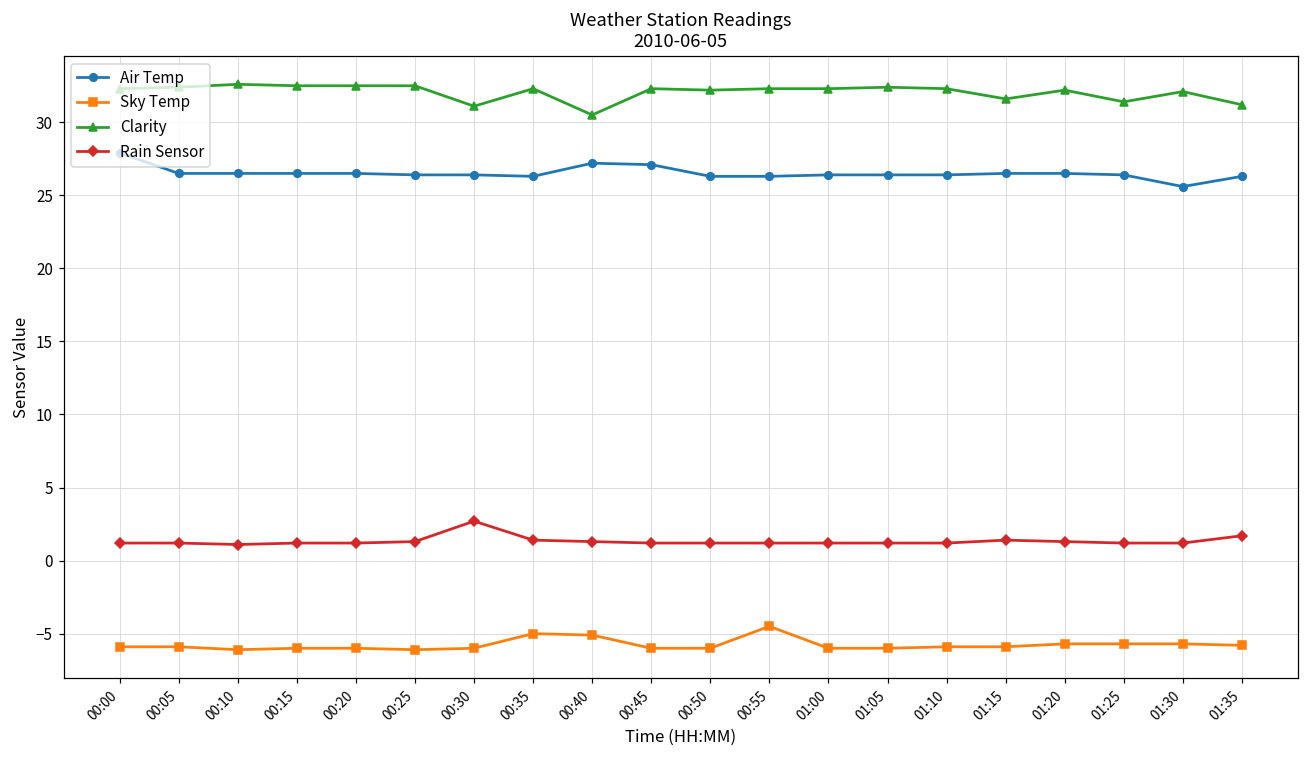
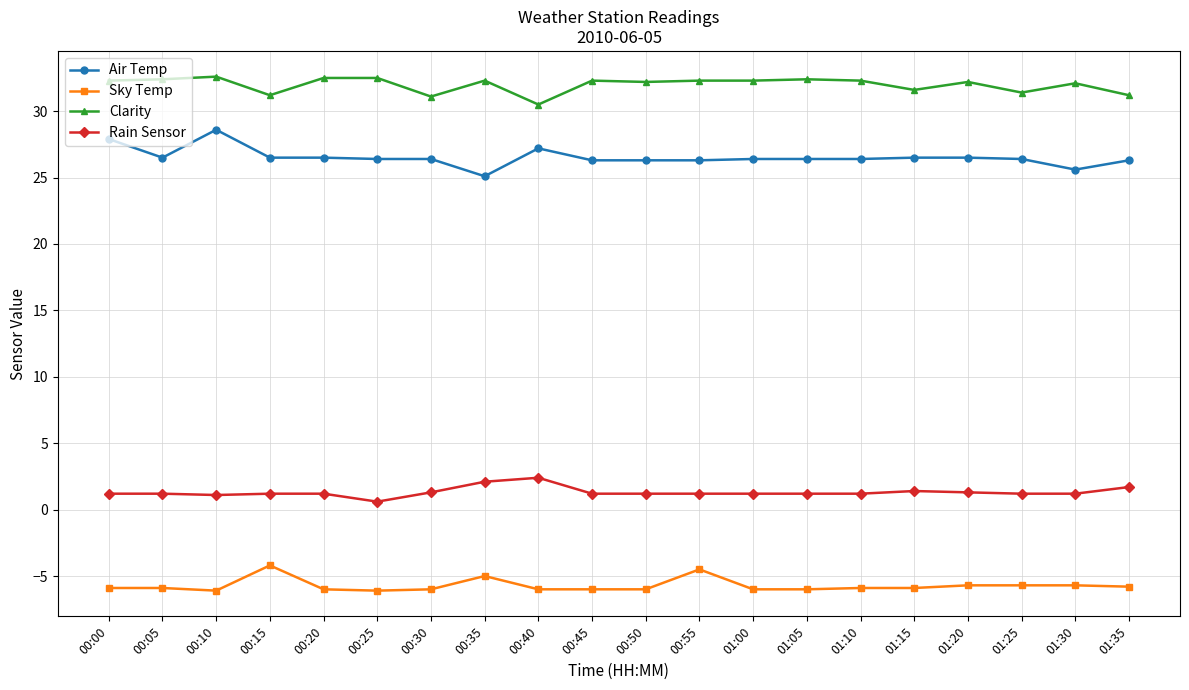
Air Temp, 00:10: 26.5 -> 28.6
Sky Temp, 00:15: -6.0 -> -4.2
Clarity, 00:15: 32.5 -> 31.2
Rain Sensor, 00:25: 1.3 -> 0.6
Rain Sensor, 00:30: 2.7 -> 1.3
Air Temp, 00:35: 26.3 -> 25.1
Rain Sensor, 00:35: 1.4 -> 2.1
Sky Temp, 00:40: -5.1 -> -6.0
Rain Sensor, 00:40: 1.3 -> 2.4
Air Temp, 00:45: 27.1 -> 26.3
